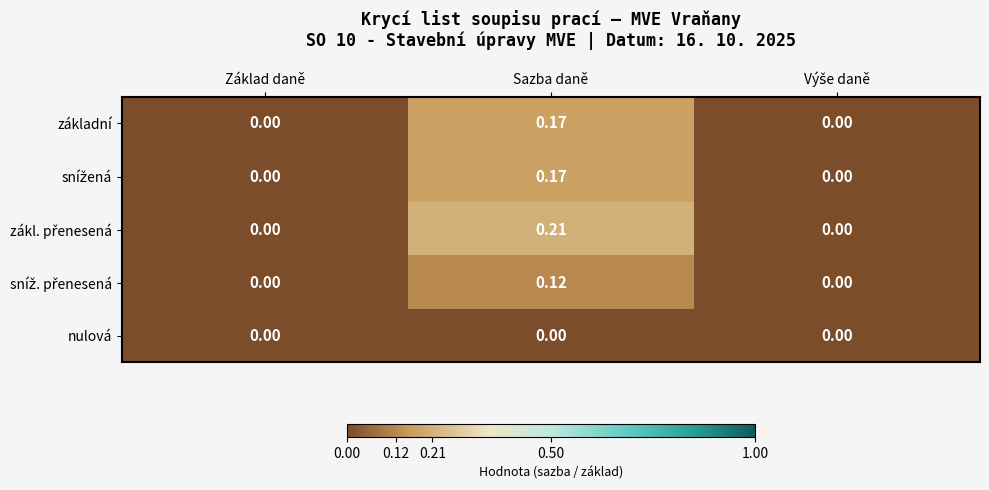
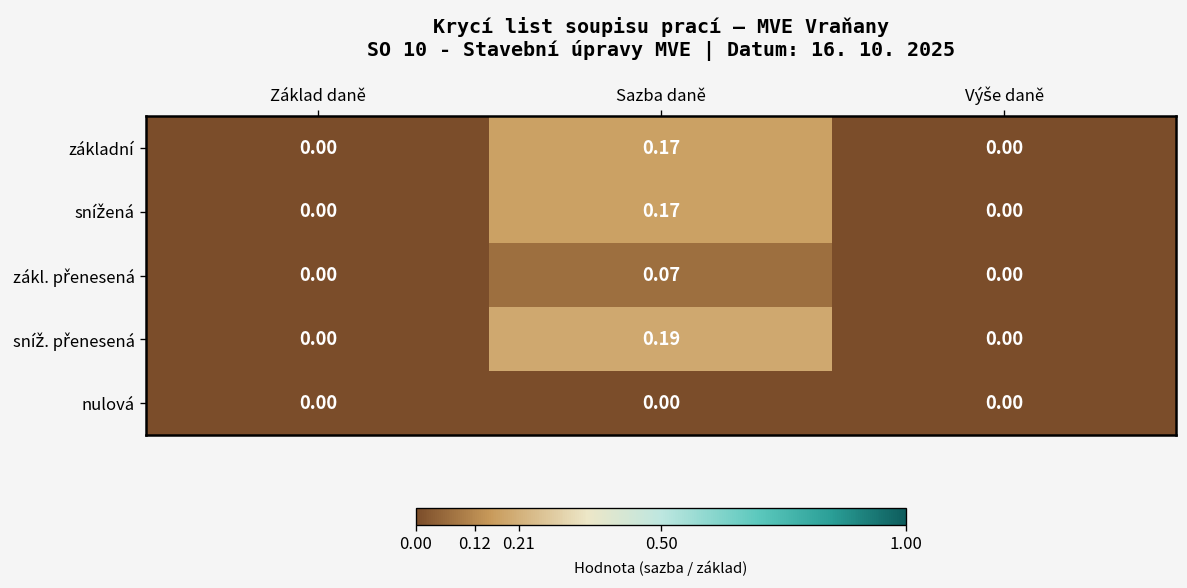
zákl. přenesená, Sazba daně: 0.21 -> 0.07
sníž. přenesená, Sazba daně: 0.12 -> 0.19
